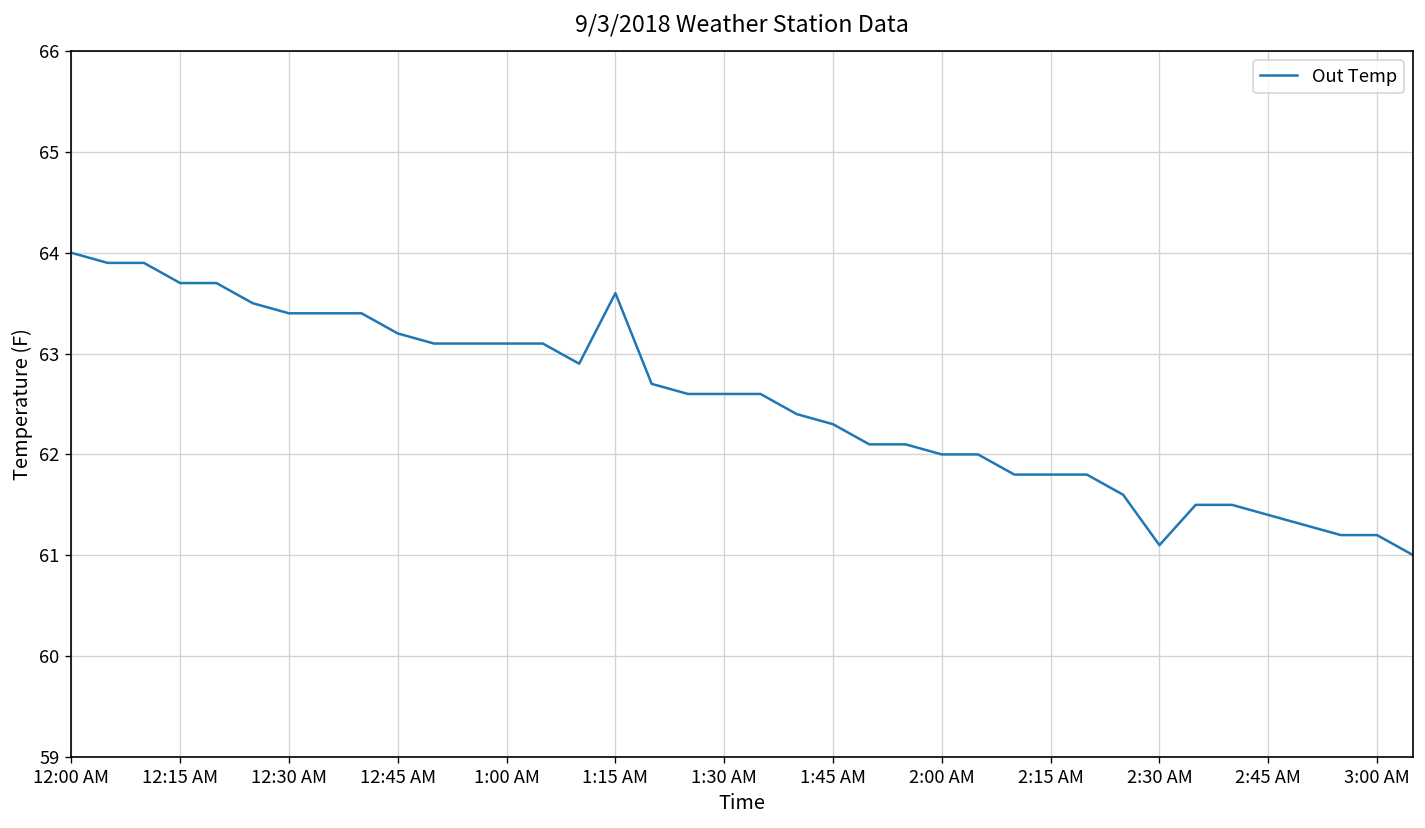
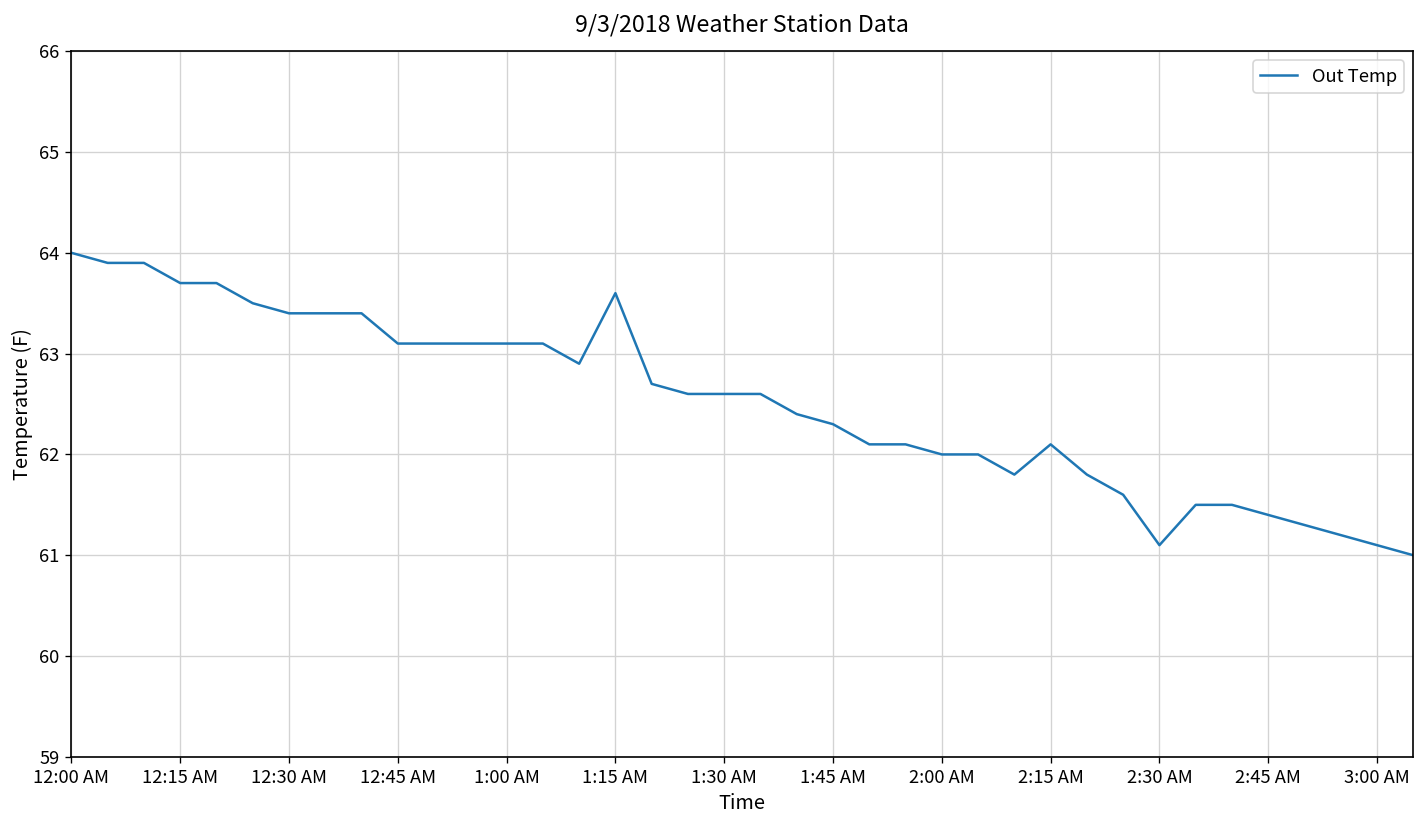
12:45 AM: 63.2 -> 63.1
2:15 AM: 61.8 -> 62.1
3:00 AM: 61.2 -> 61.1
